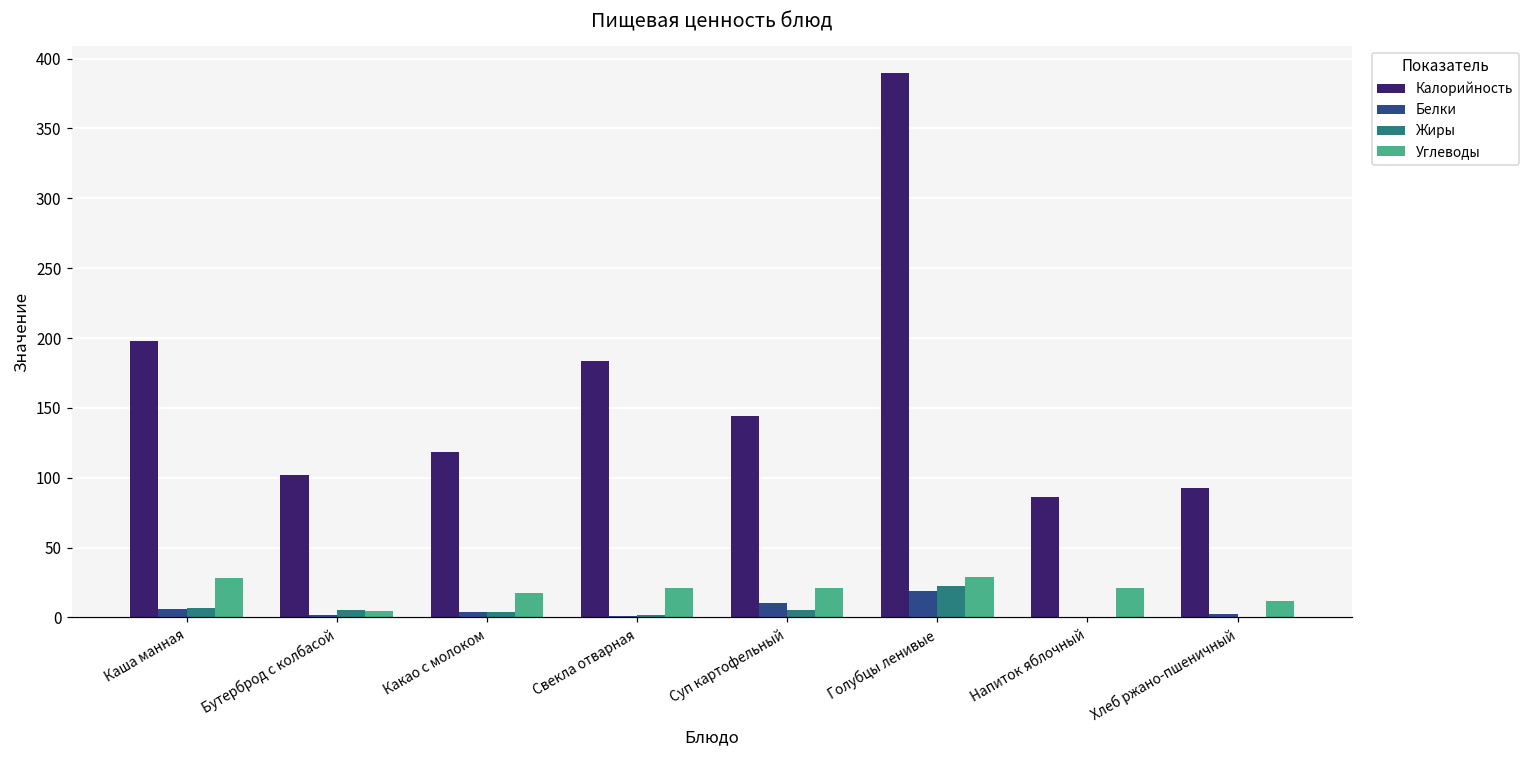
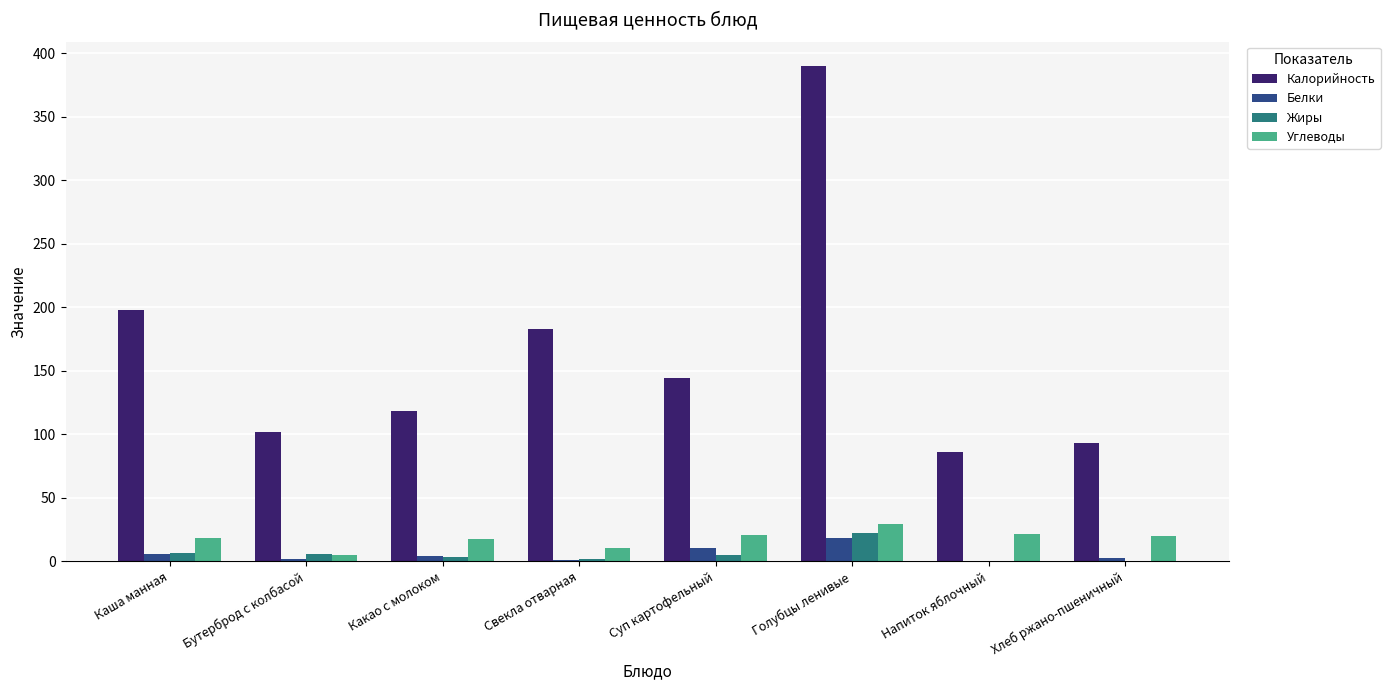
Углеводы, Каша манная: 29 -> 18
Углеводы, Свекла отварная: 21 -> 10
Углеводы, Хлеб ржано-пшеничный: 12 -> 20
